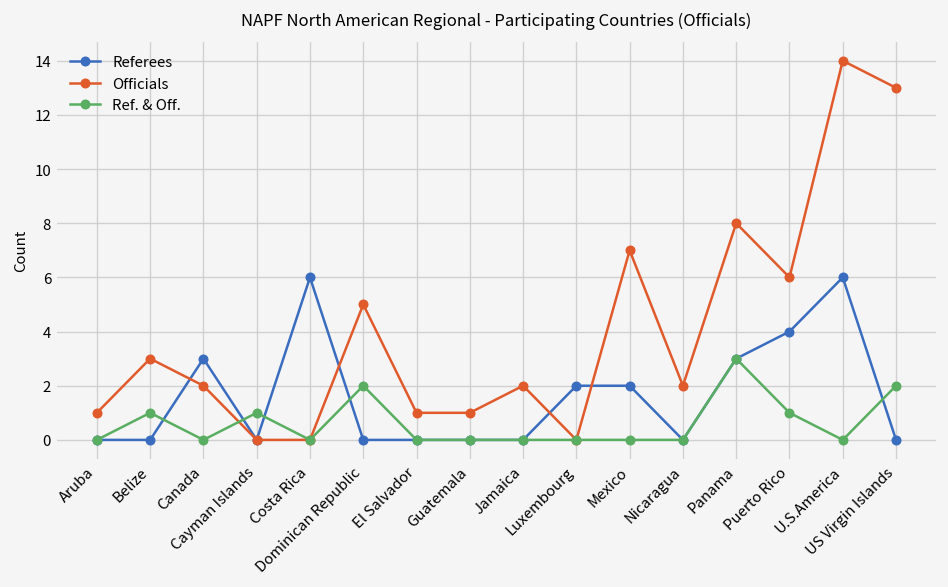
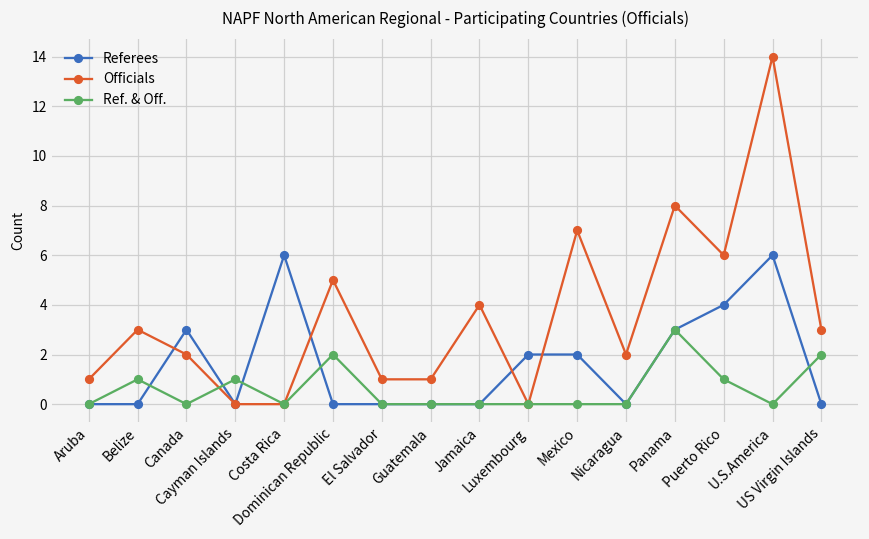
Officials, Jamaica: 2 -> 4
Officials, US Virgin Islands: 13 -> 3
